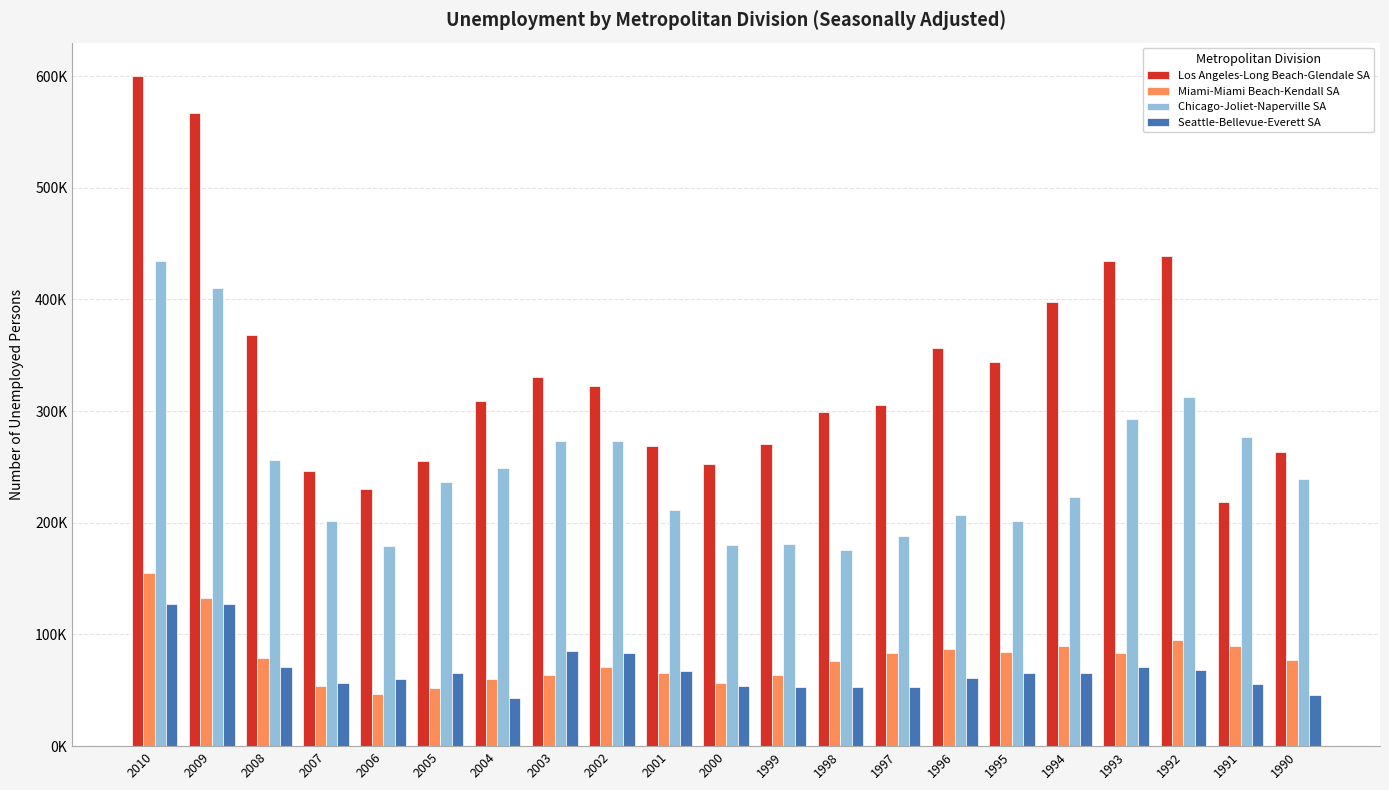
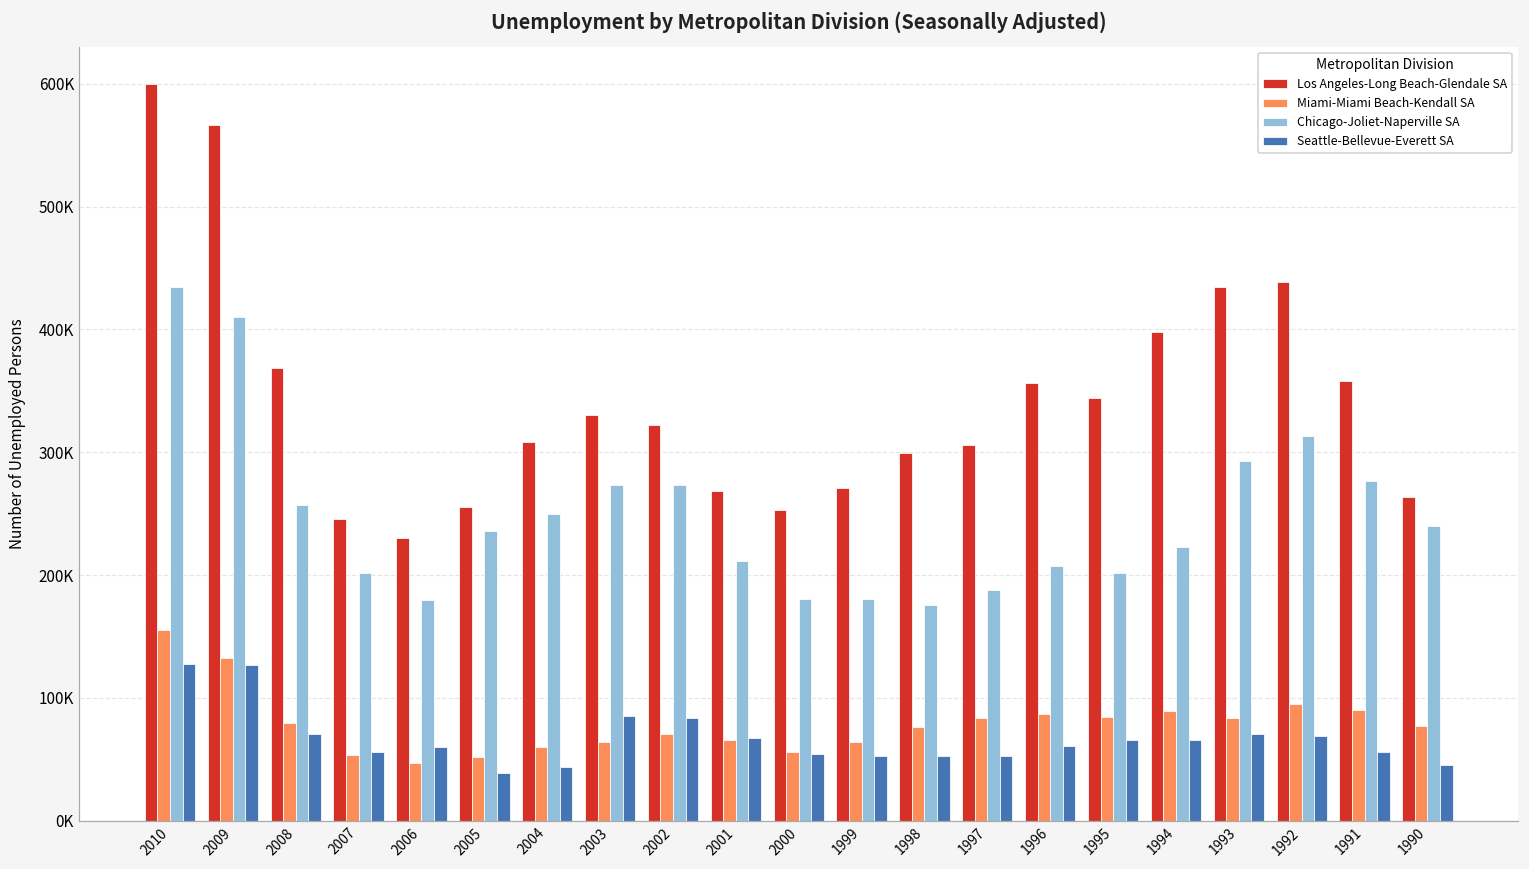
Seattle-Bellevue-Everett SA, 2005: 65000 -> 39000
Los Angeles-Long Beach-Glendale SA, 1991: 218000 -> 358000
